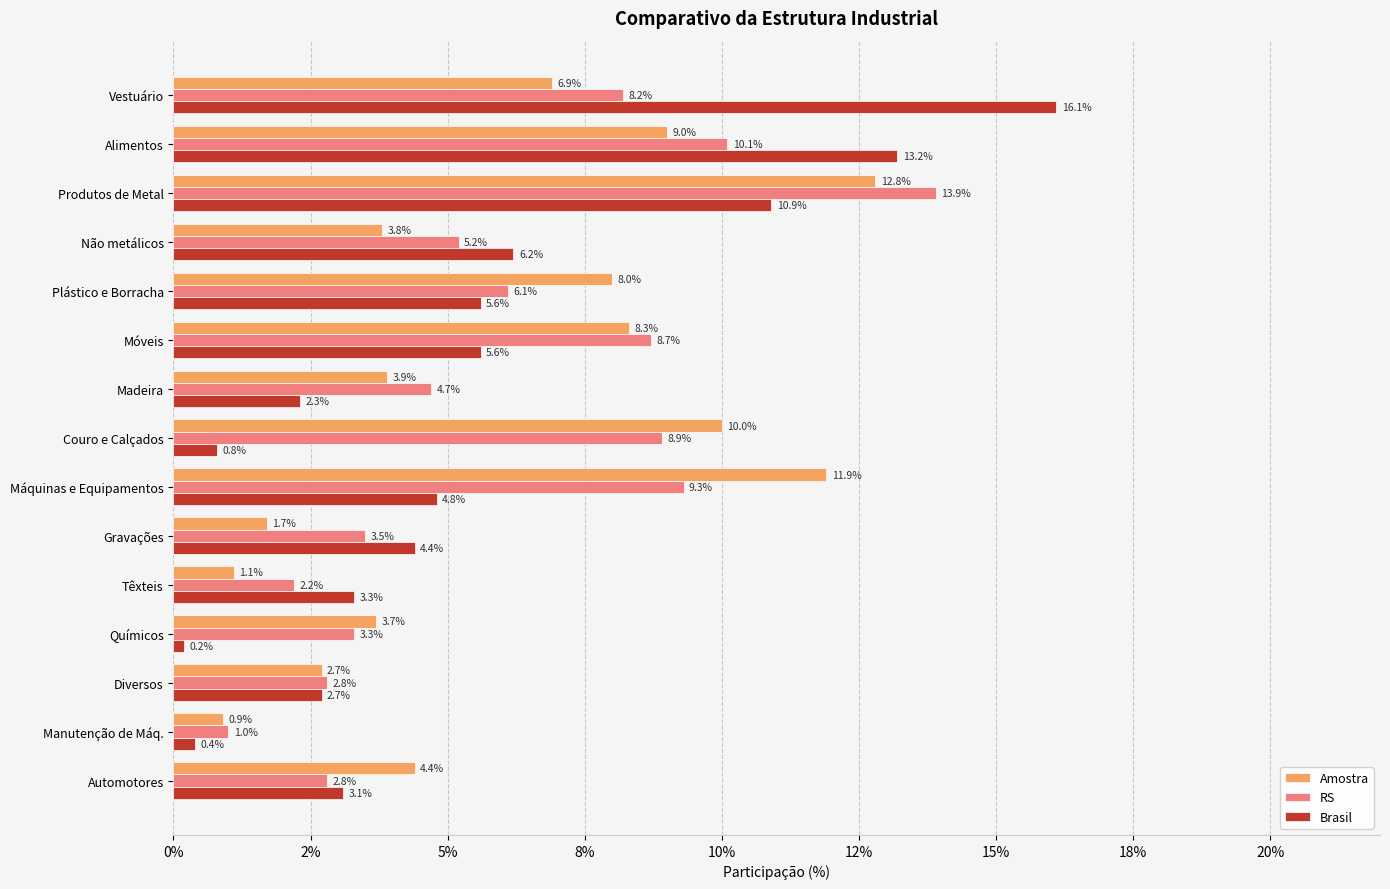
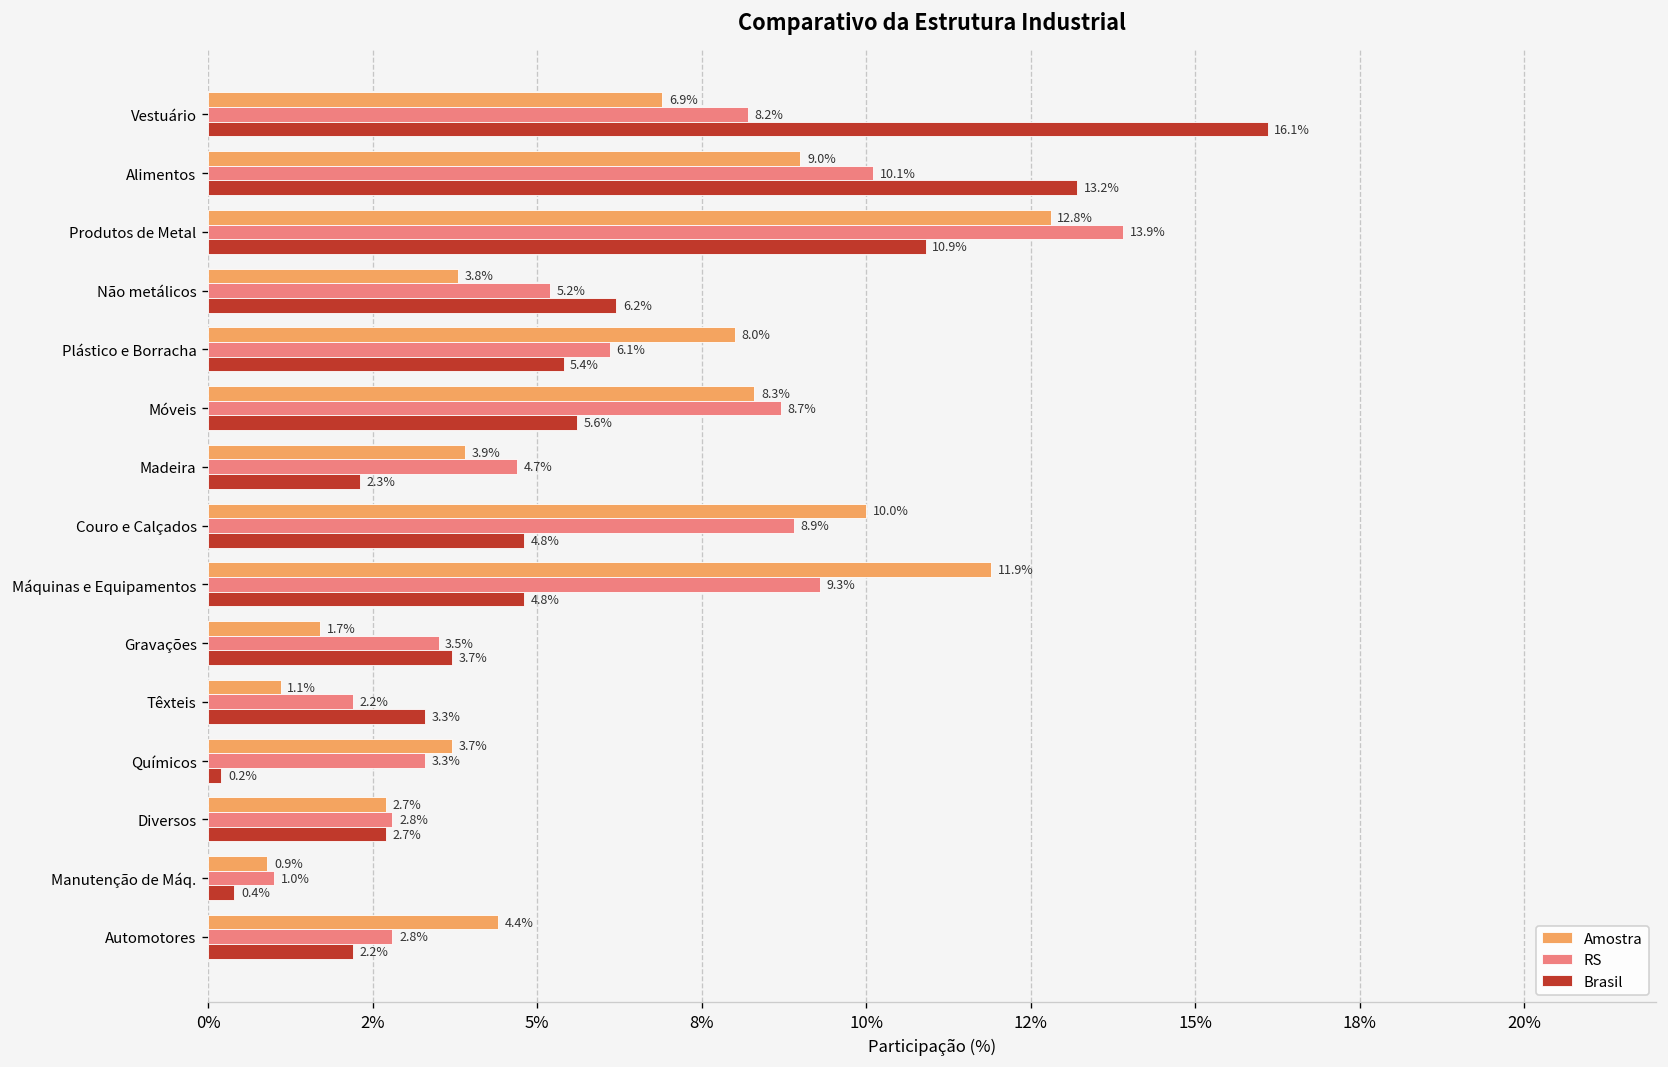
Brasil, Plástico e Borracha: 5.6% -> 5.4%
Brasil, Couro e Calçados: 0.8% -> 4.8%
Brasil, Gravações: 4.4% -> 3.7%
Brasil, Automotores: 3.1% -> 2.2%
